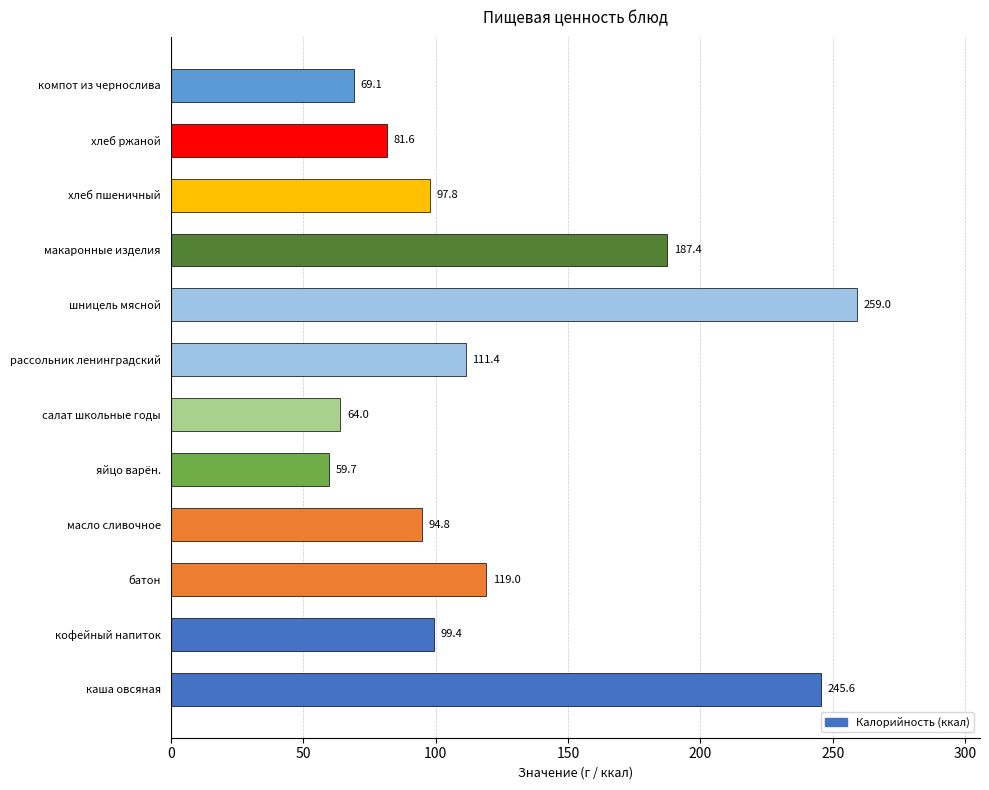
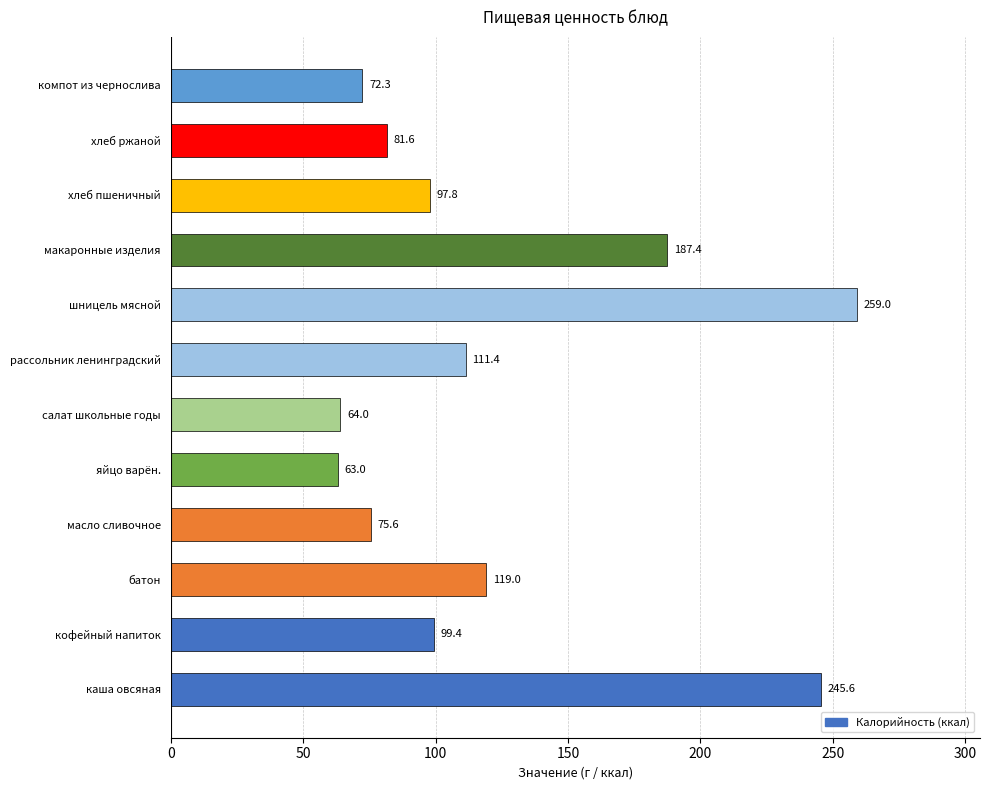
компот из чернослива: 69.1 -> 72.3
яйцо варён.: 59.7 -> 63.0
масло сливочное: 94.8 -> 75.6
